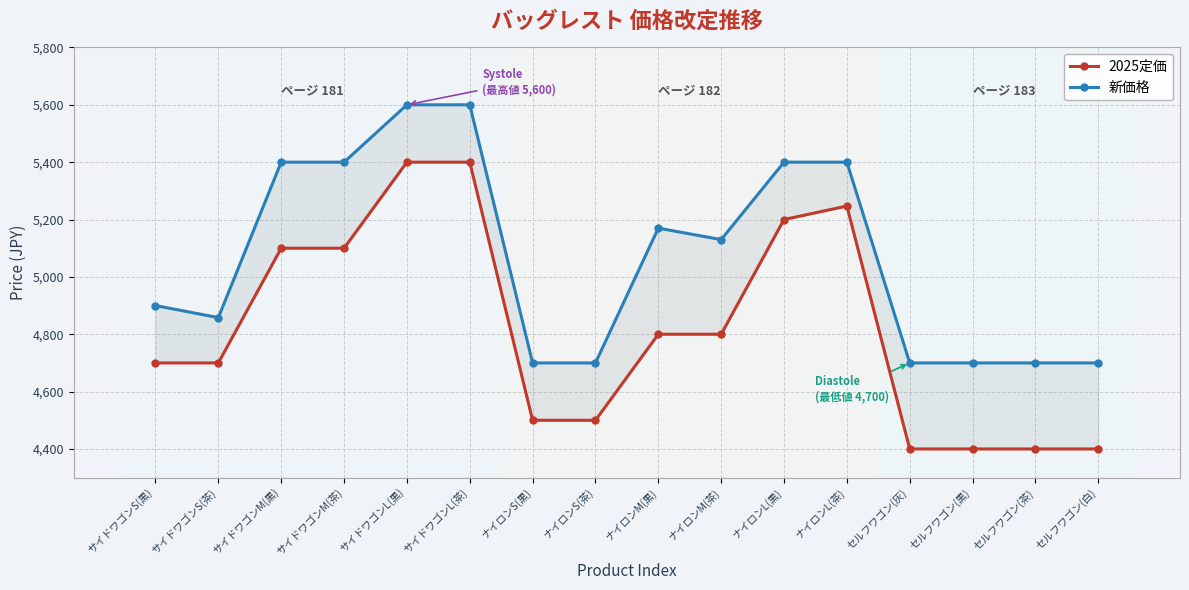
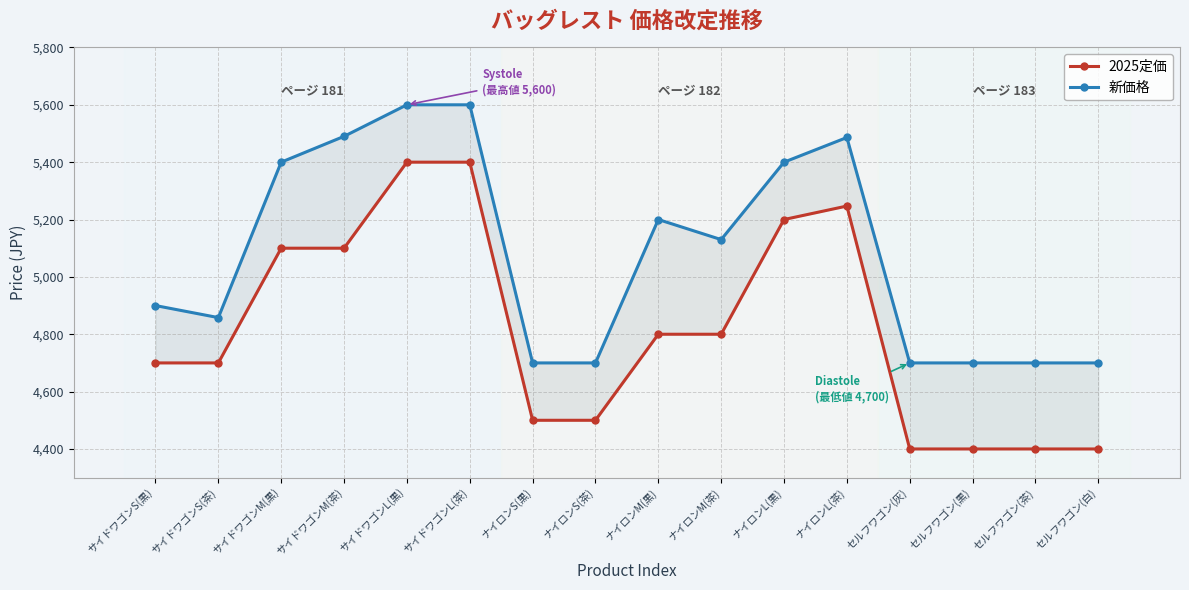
新価格, サイドワゴンM(茶): 5,400 -> 5,490
新価格, ナイロンM(黒): 5,170 -> 5,200
新価格, ナイロンL(茶): 5,400 -> 5,490
